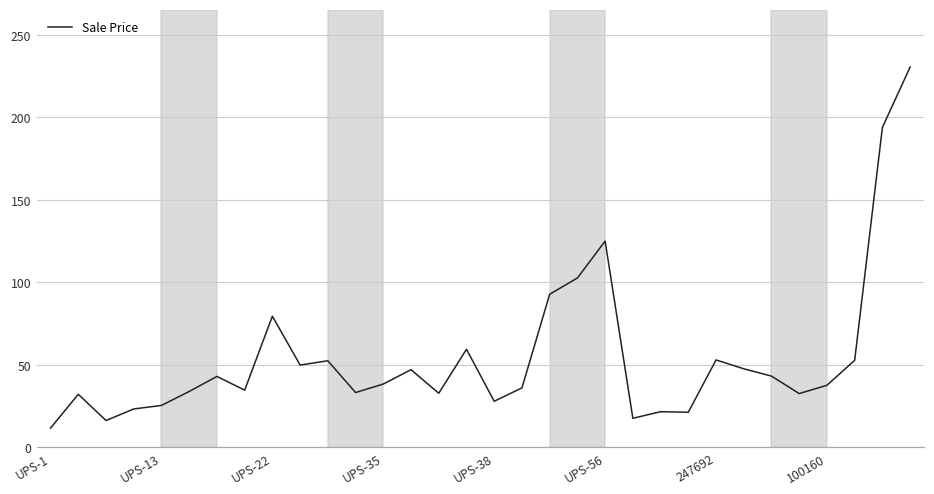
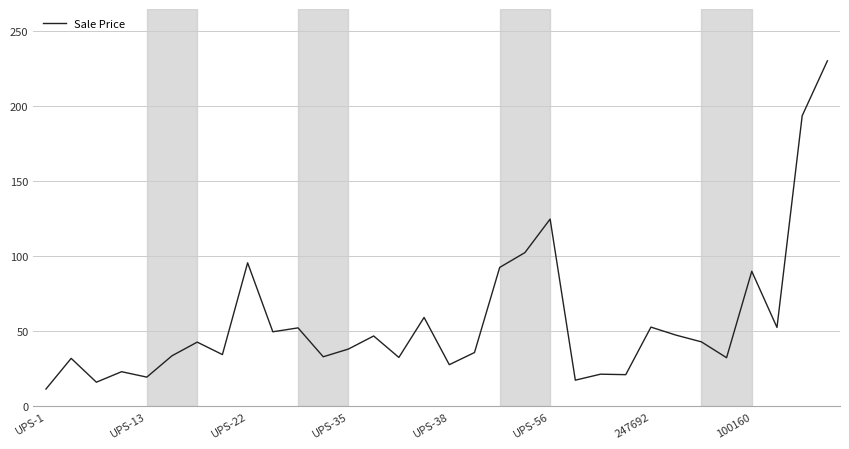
UPS-13: 25 -> 20
UPS-22: 79 -> 96
100160: 38 -> 90
